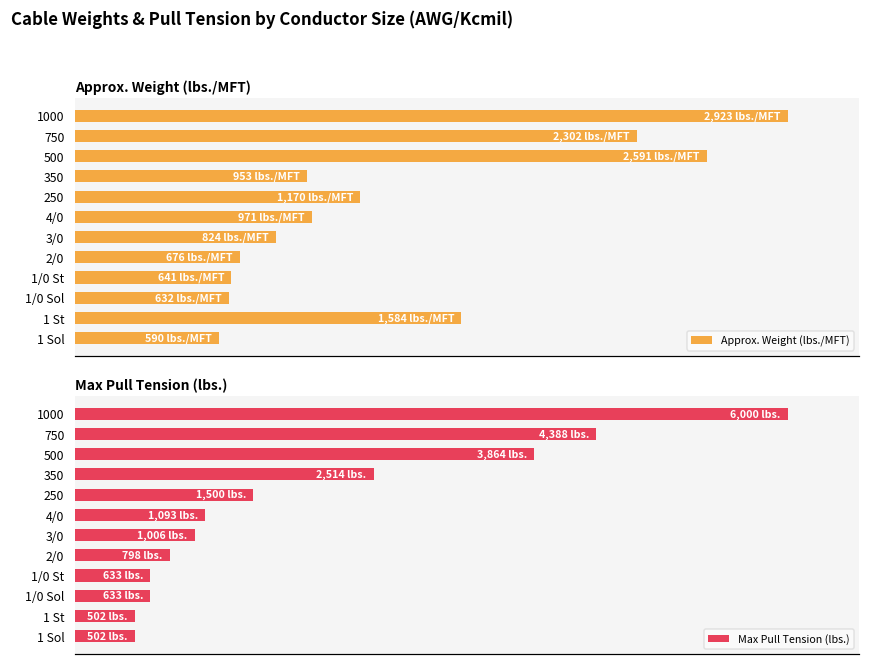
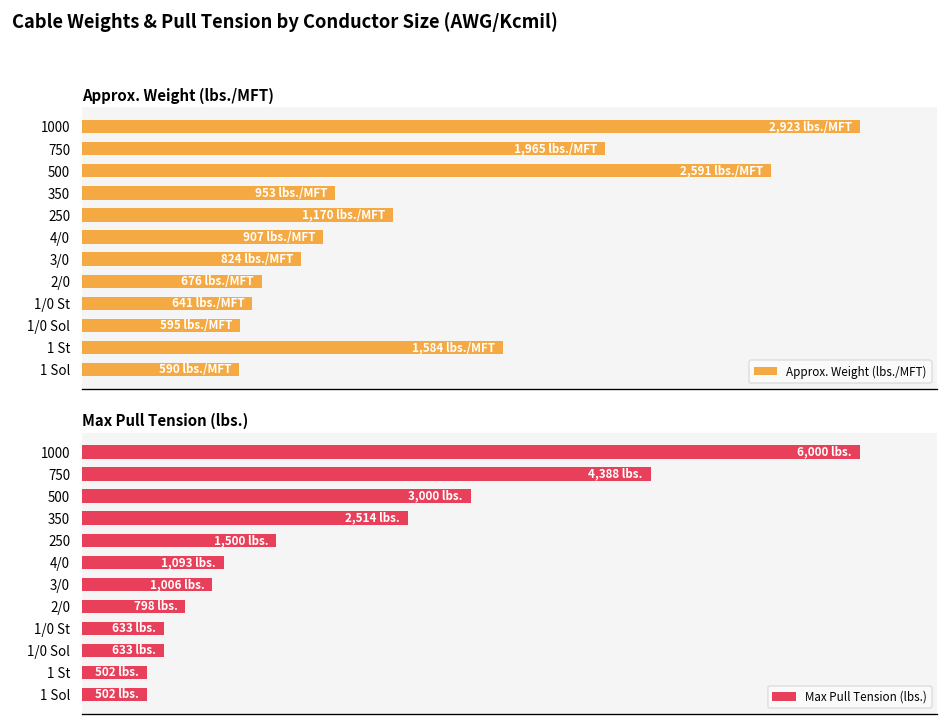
Approx. Weight (lbs./MFT), 750: 2,302 -> 1,965
Approx. Weight (lbs./MFT), 4/0: 971 -> 907
Approx. Weight (lbs./MFT), 1/0 Sol: 632 -> 595
Max Pull Tension (lbs.), 500: 3,864 -> 3,000
